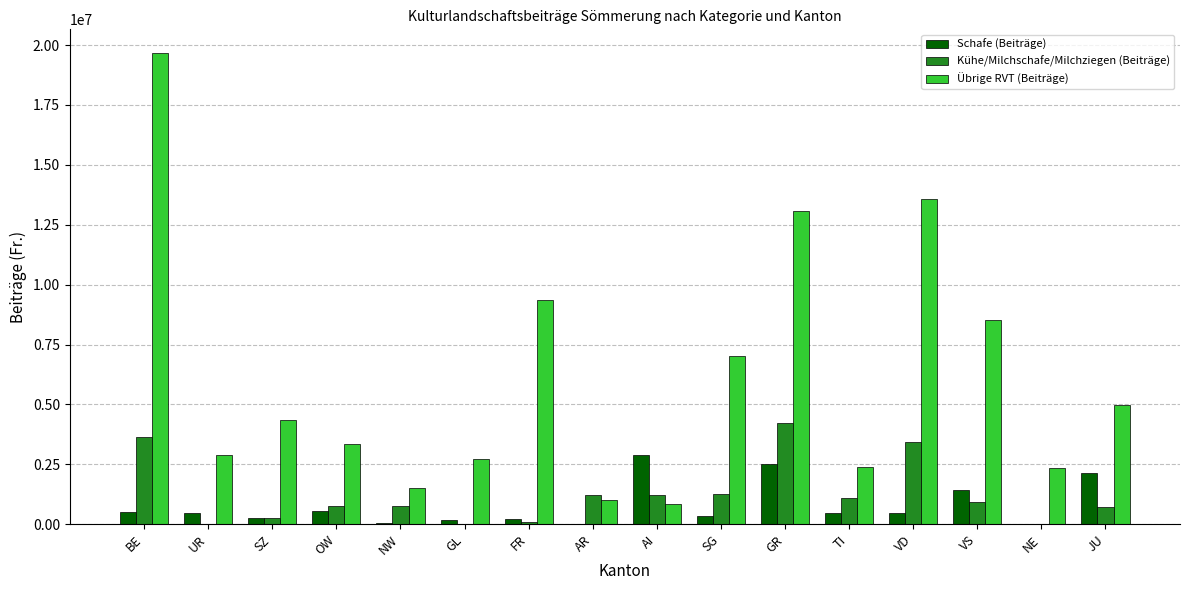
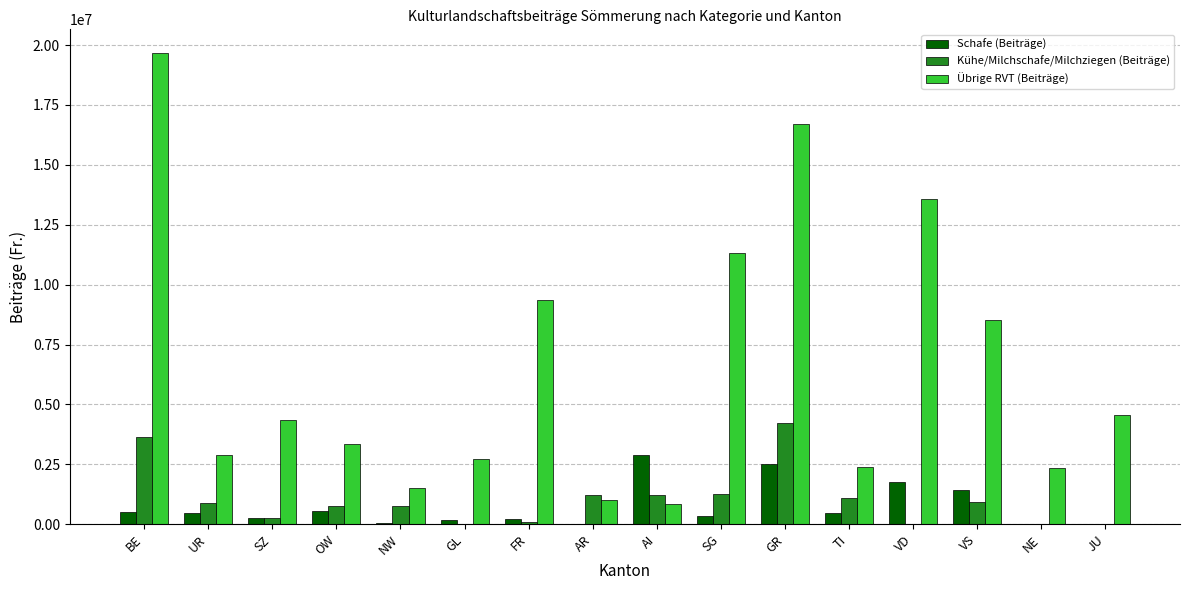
Kühe/Milchschafe/Milchziegen (Beiträge), UR: 0 -> 900000
Übrige RVT (Beiträge), SG: 7000000 -> 11300000
Übrige RVT (Beiträge), GR: 13100000 -> 16700000
Schafe (Beiträge), VD: 500000 -> 1800000
Kühe/Milchschafe/Milchziegen (Beiträge), VD: 3400000 -> 0
Schafe (Beiträge), JU: 2100000 -> 0
Kühe/Milchschafe/Milchziegen (Beiträge), JU: 700000 -> 0
Übrige RVT (Beiträge), JU: 5000000 -> 4600000
